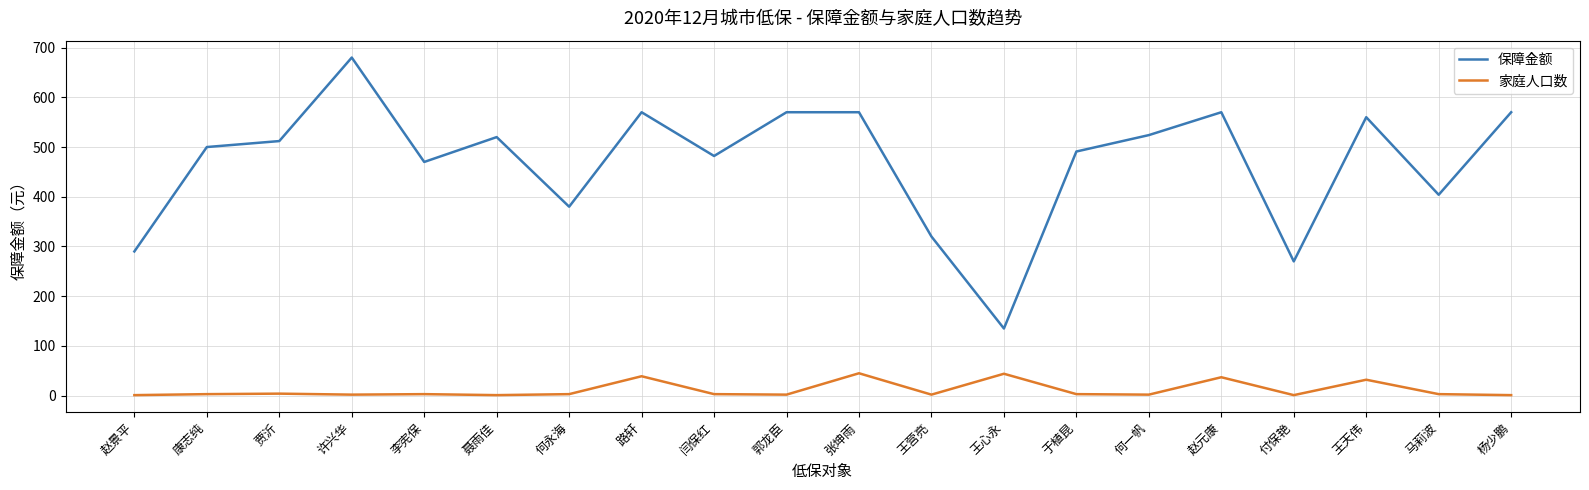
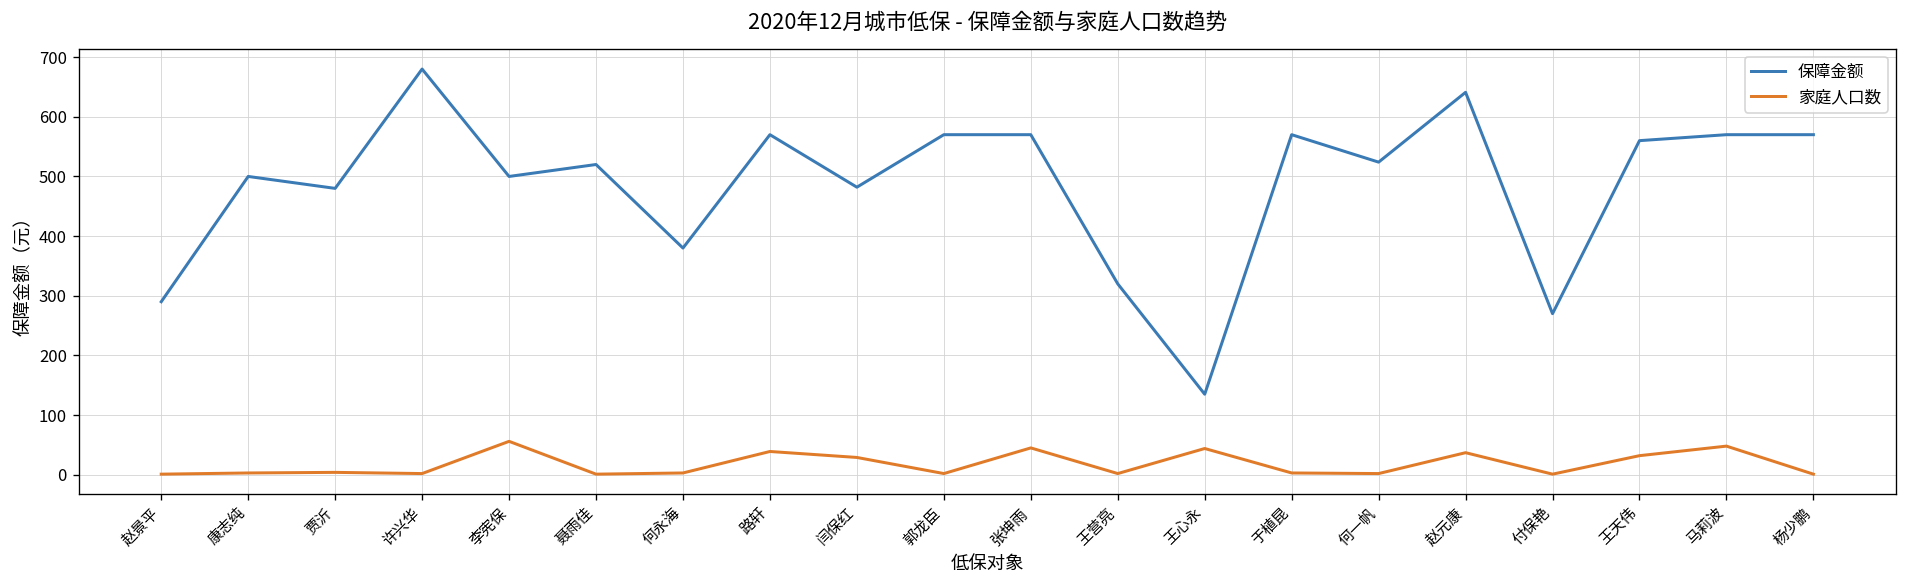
保障金额, 贾沂: 510 -> 480
保障金额, 李宪保: 470 -> 500
家庭人口数, 李宪保: 0 -> 60
家庭人口数, 闫保红: 0 -> 30
保障金额, 于植昆: 490 -> 570
保障金额, 赵元康: 570 -> 640
保障金额, 马莉波: 400 -> 570
家庭人口数, 马莉波: 0 -> 50
